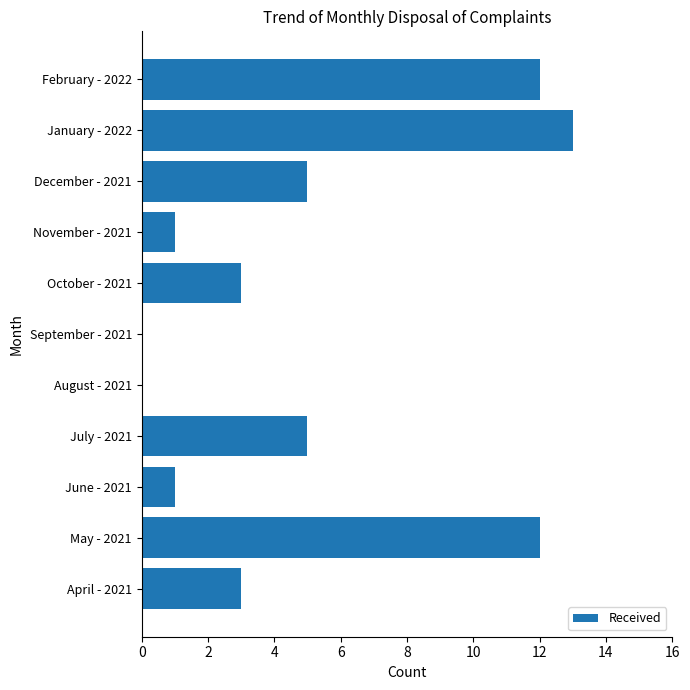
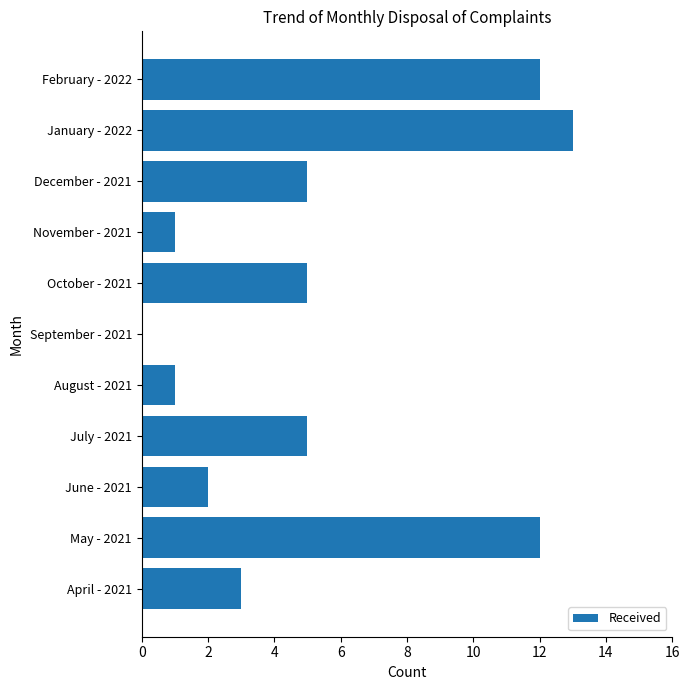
October - 2021: 3 -> 5
August - 2021: 0 -> 1
June - 2021: 1 -> 2
